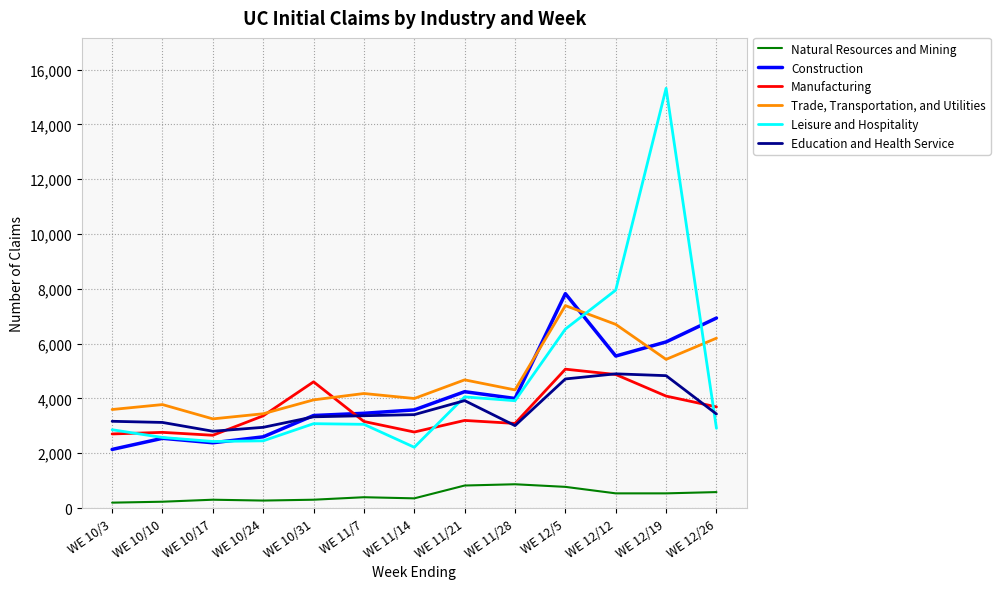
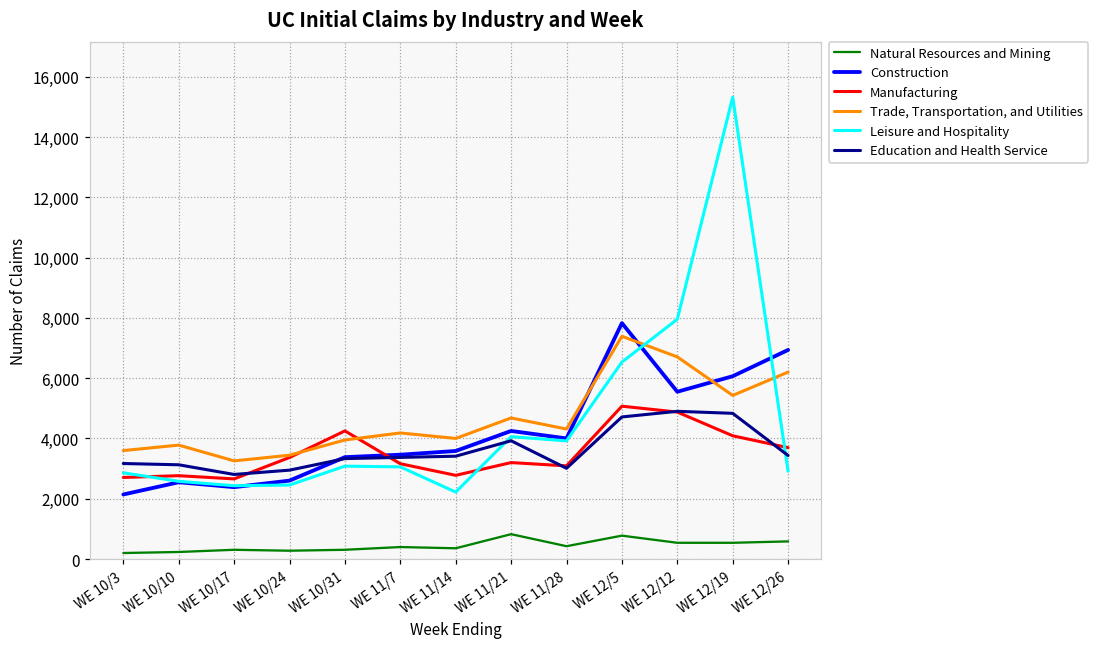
Manufacturing, WE 10/31: 4,600 -> 4,300
Natural Resources and Mining, WE 11/28: 900 -> 400
